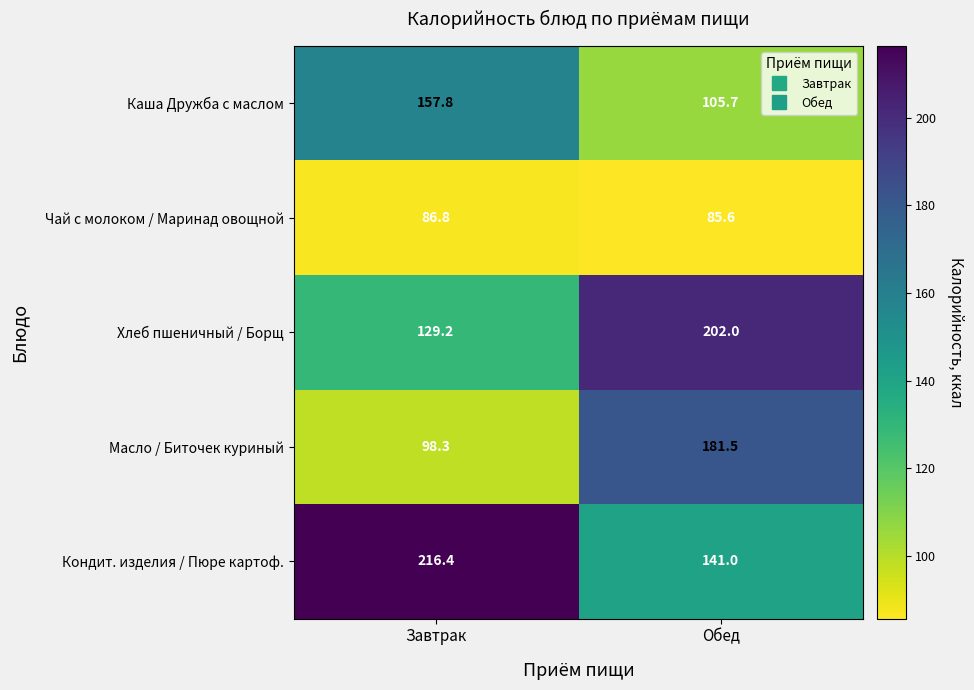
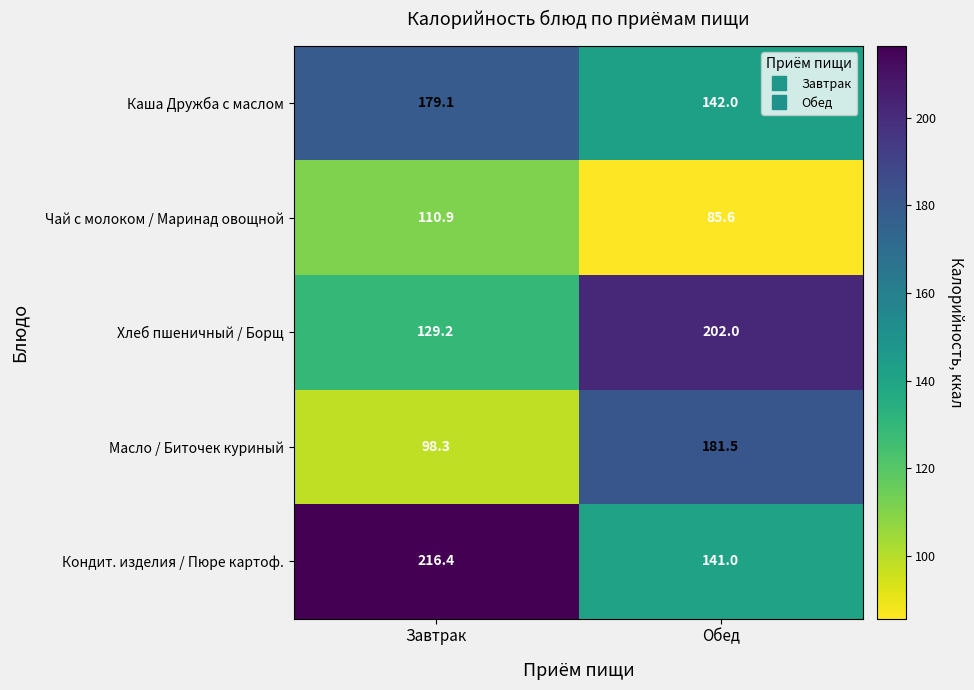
Каша Дружба с маслом, Завтрак: 157.8 -> 179.1
Каша Дружба с маслом, Обед: 105.7 -> 142.0
Чай с молоком / Маринад овощной, Завтрак: 86.8 -> 110.9
